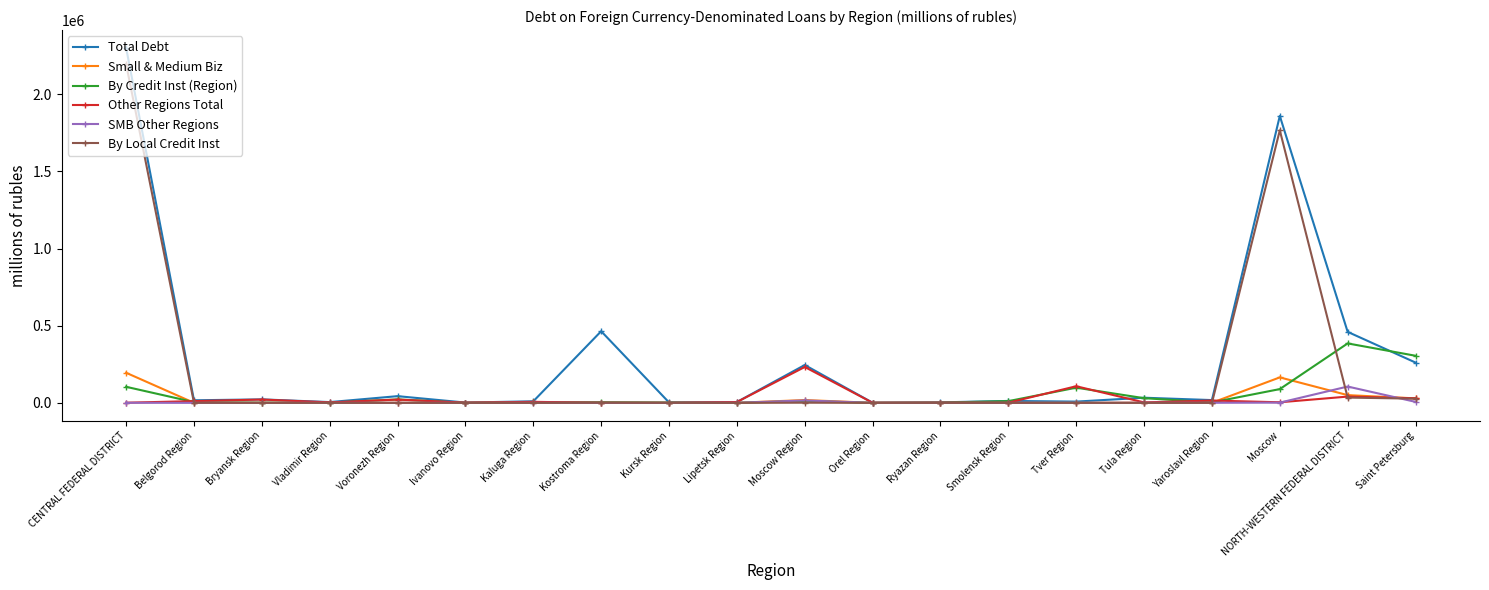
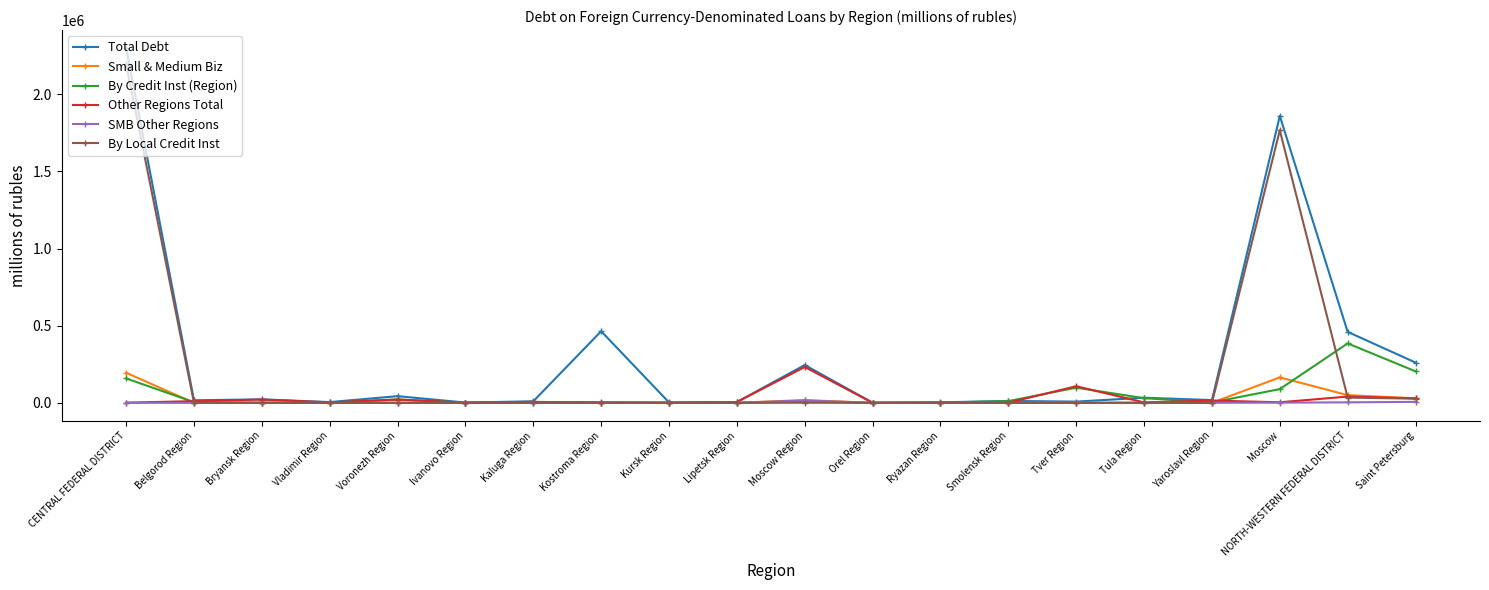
By Credit Inst (Region), CENTRAL FEDERAL DISTRICT: 100000 -> 160000
SMB Other Regions, NORTH-WESTERN FEDERAL DISTRICT: 110000 -> 0
By Credit Inst (Region), Saint Petersburg: 310000 -> 200000
